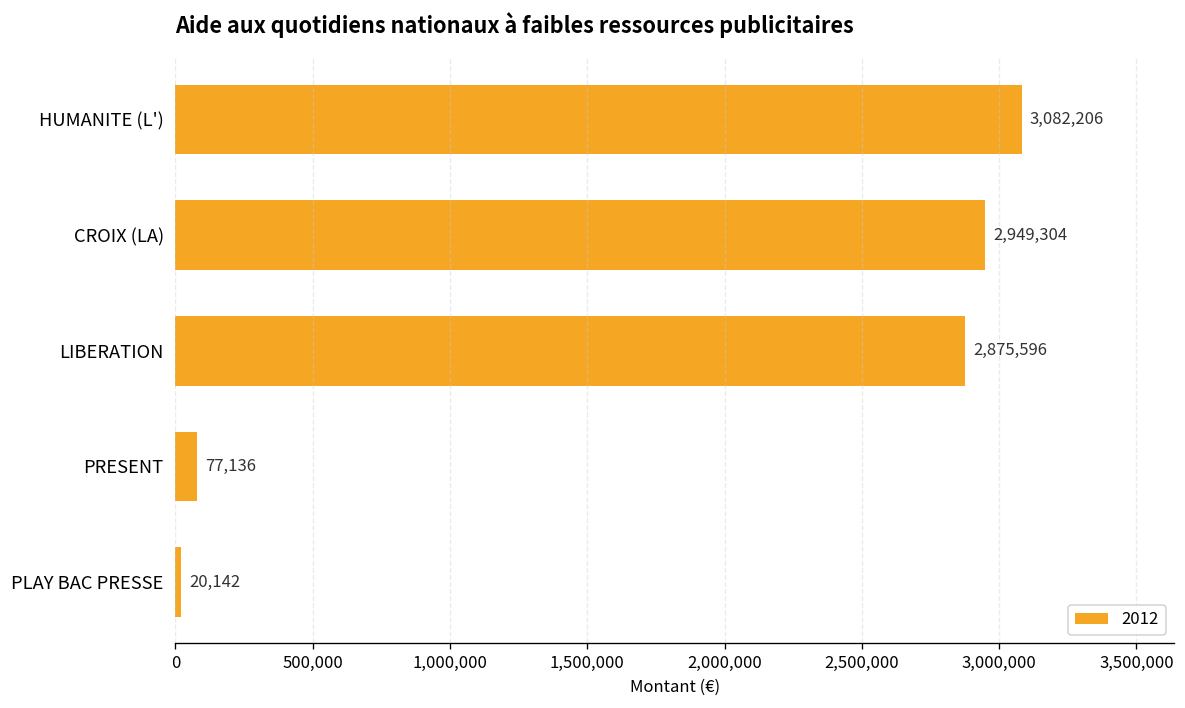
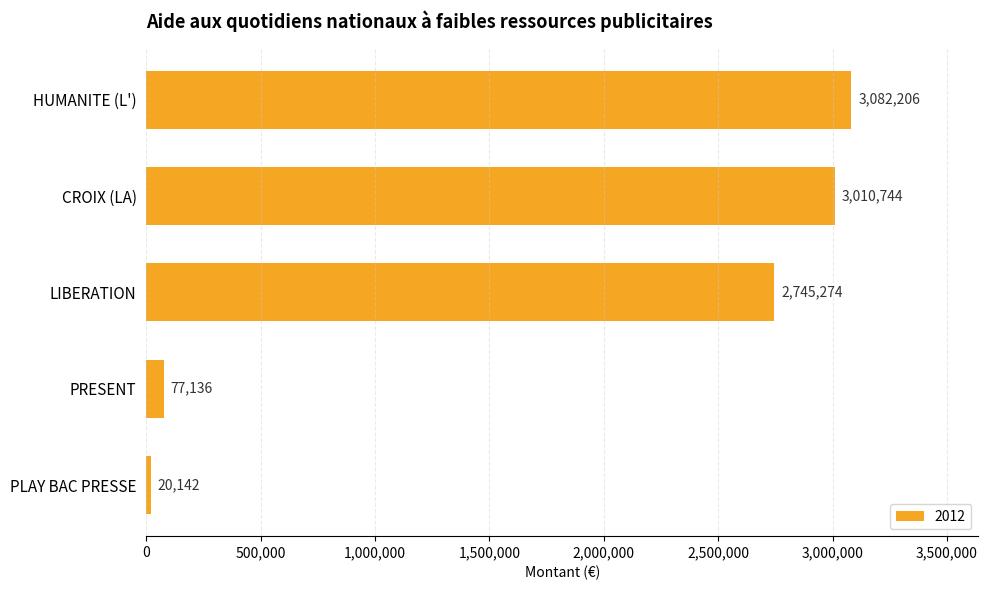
CROIX (LA): 2,949,304 -> 3,010,744
LIBERATION: 2,875,596 -> 2,745,274
